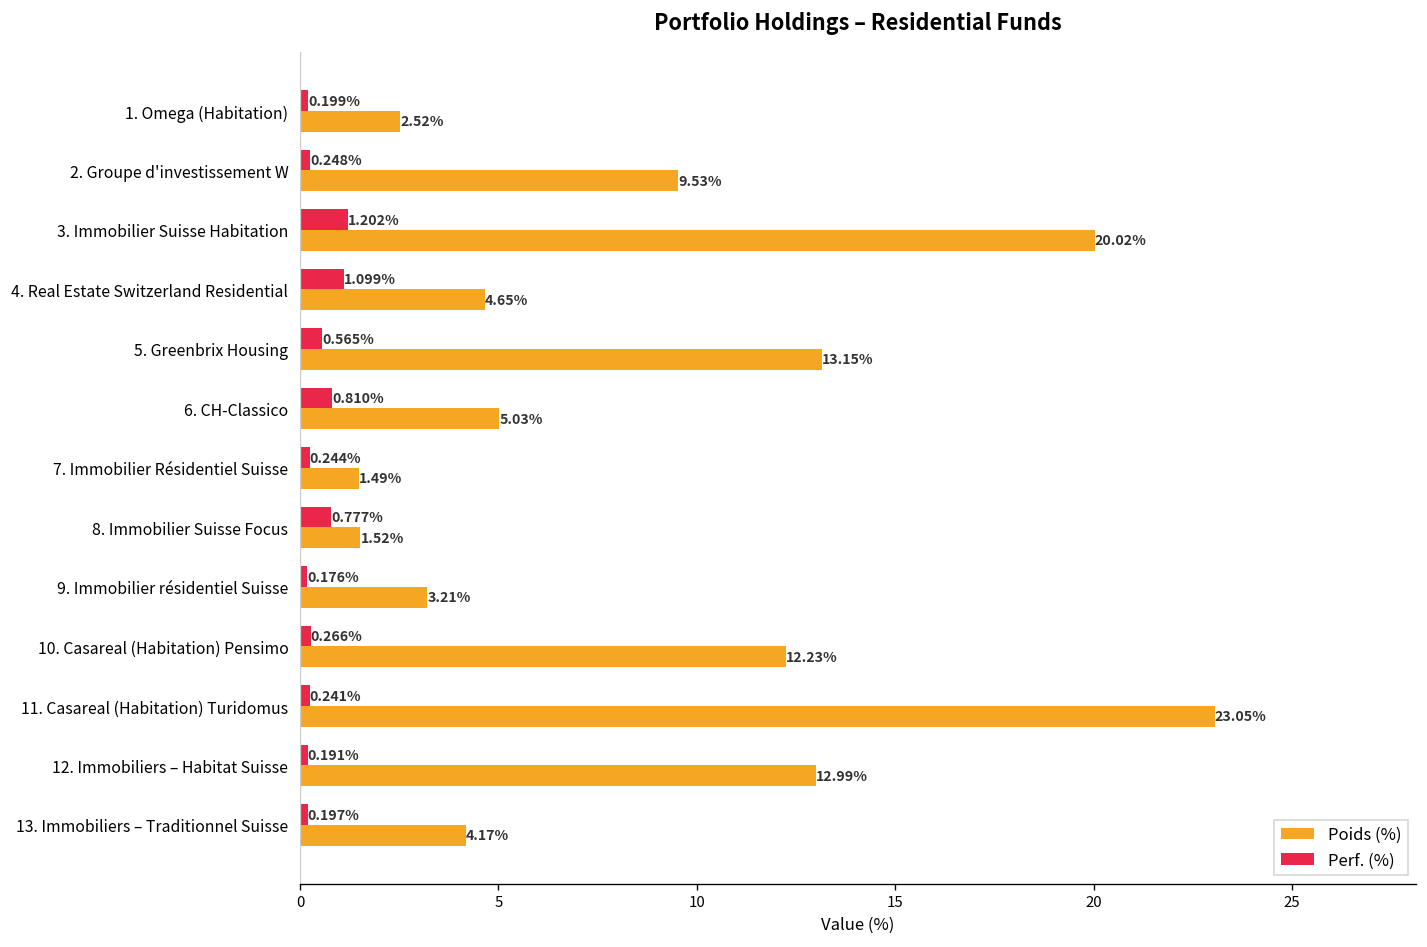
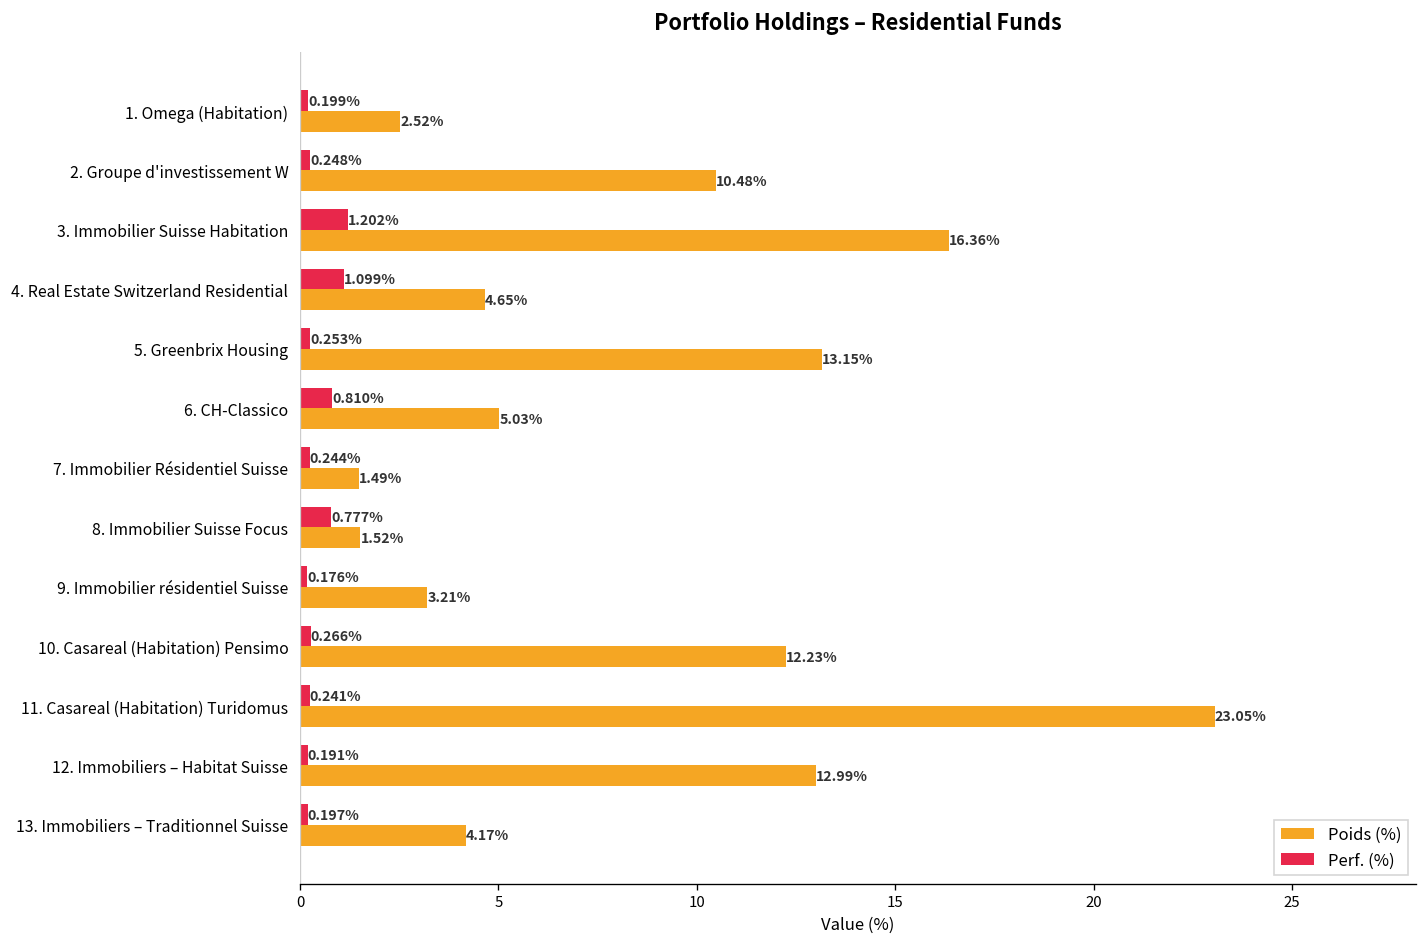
Poids (%), 2. Groupe d'investissement W: 9.53% -> 10.48%
Poids (%), 3. Immobilier Suisse Habitation: 20.02% -> 16.36%
Perf. (%), 5. Greenbrix Housing: 0.565% -> 0.253%
